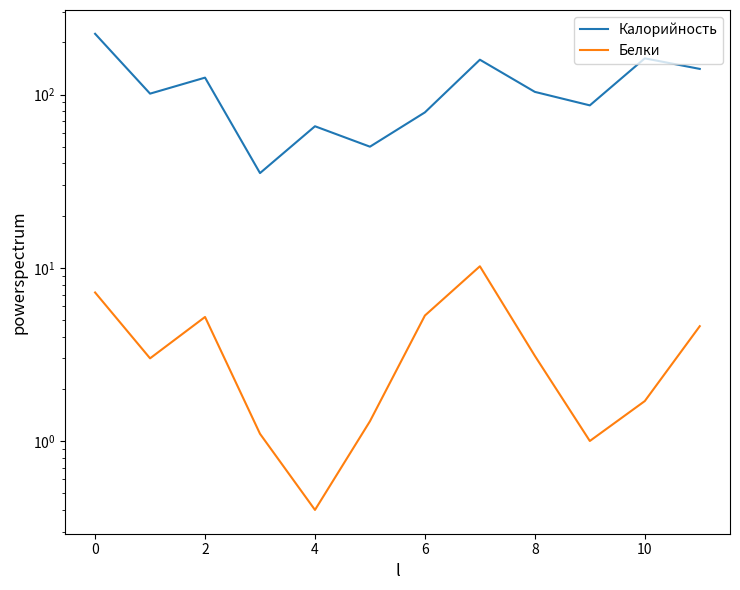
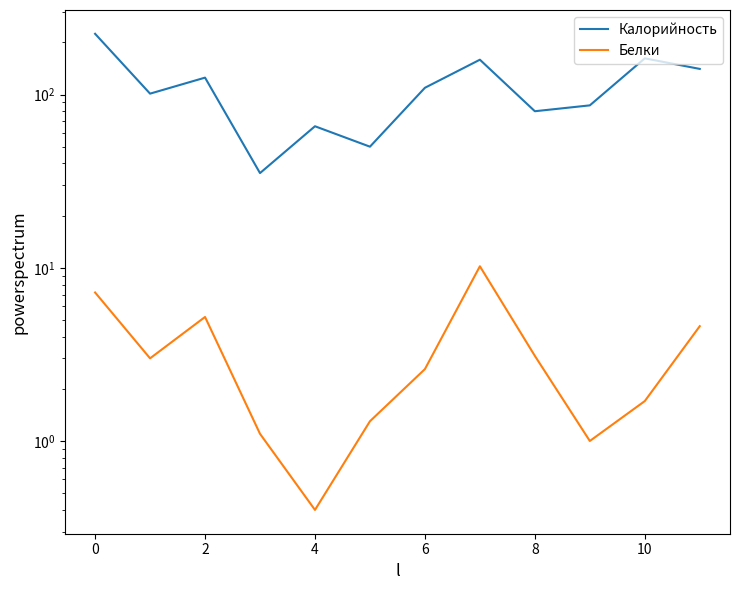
Калорийность, 6: 80 -> 110
Белки, 6: 5.3 -> 2.6
Калорийность, 8: 100 -> 80
